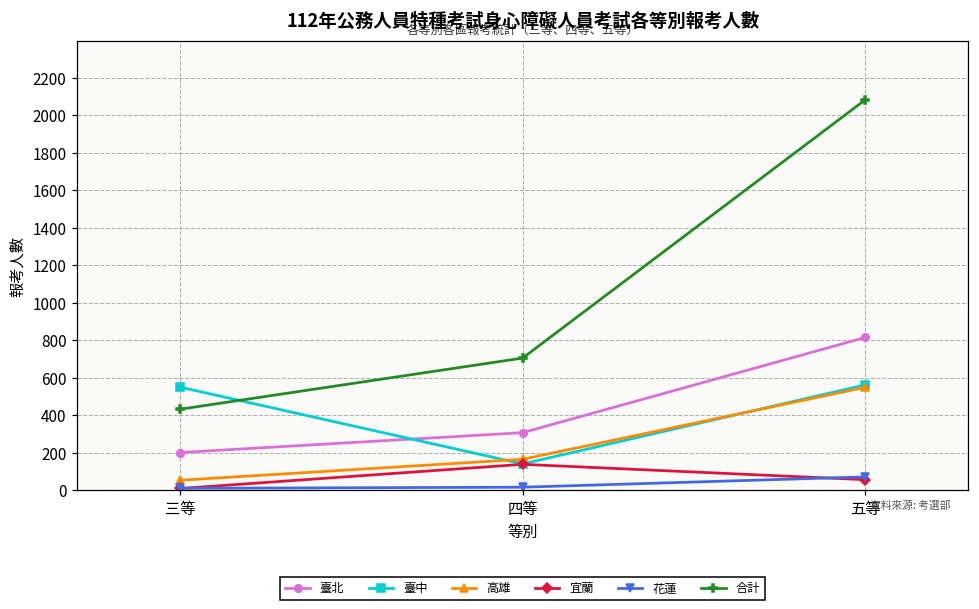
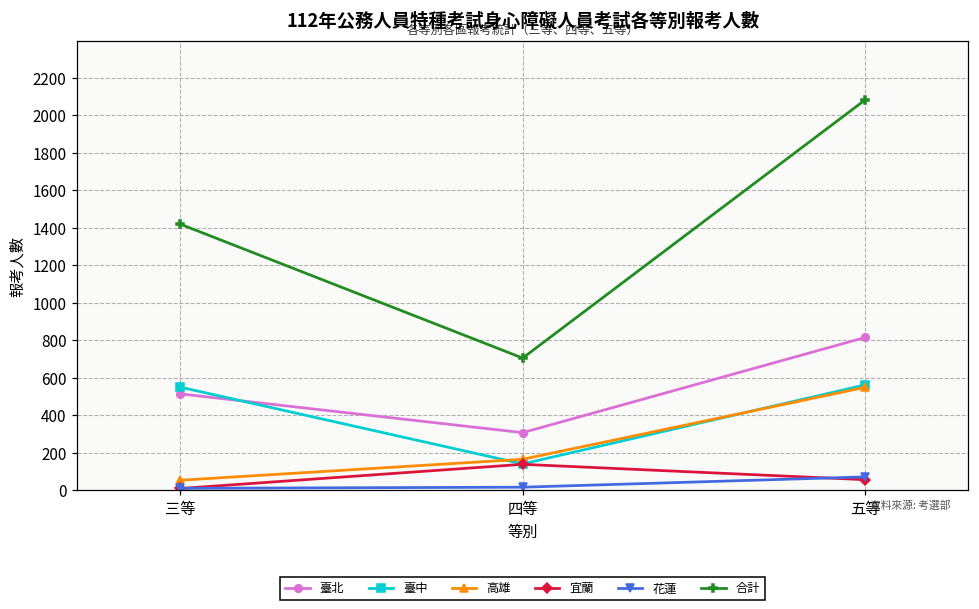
臺北, 三等: 200 -> 510
合計, 三等: 430 -> 1420
